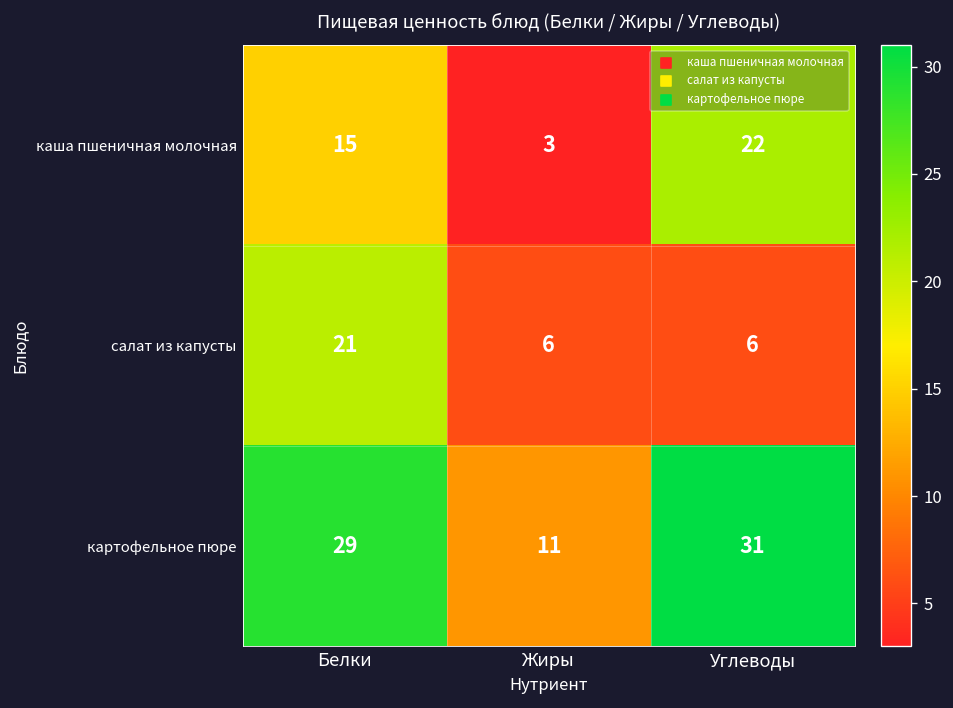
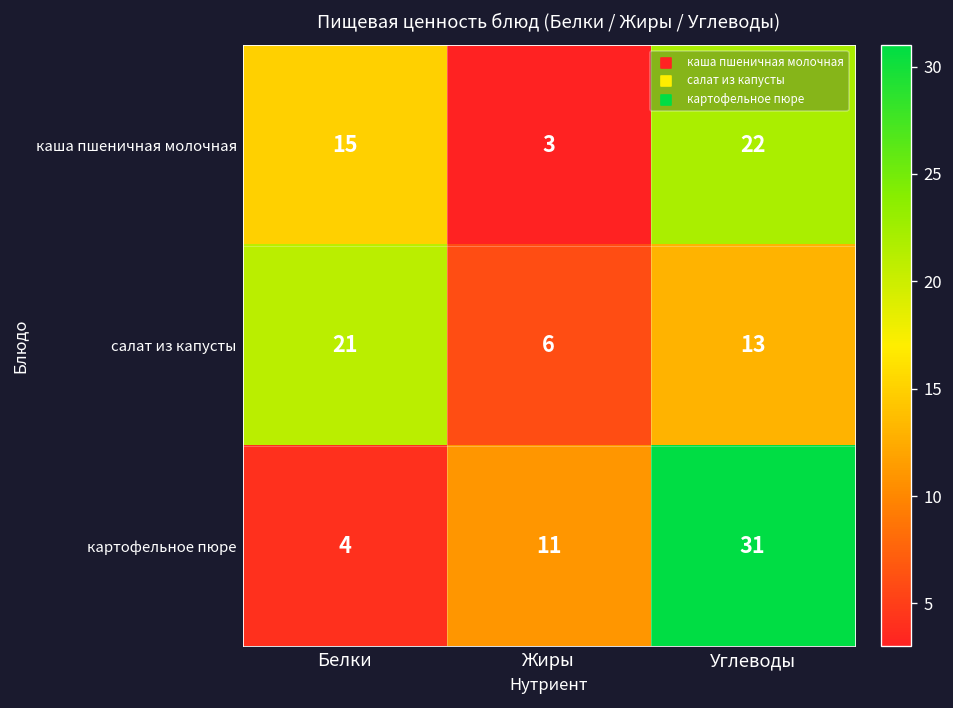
салат из капусты, Углеводы: 6 -> 13
картофельное пюре, Белки: 29 -> 4
